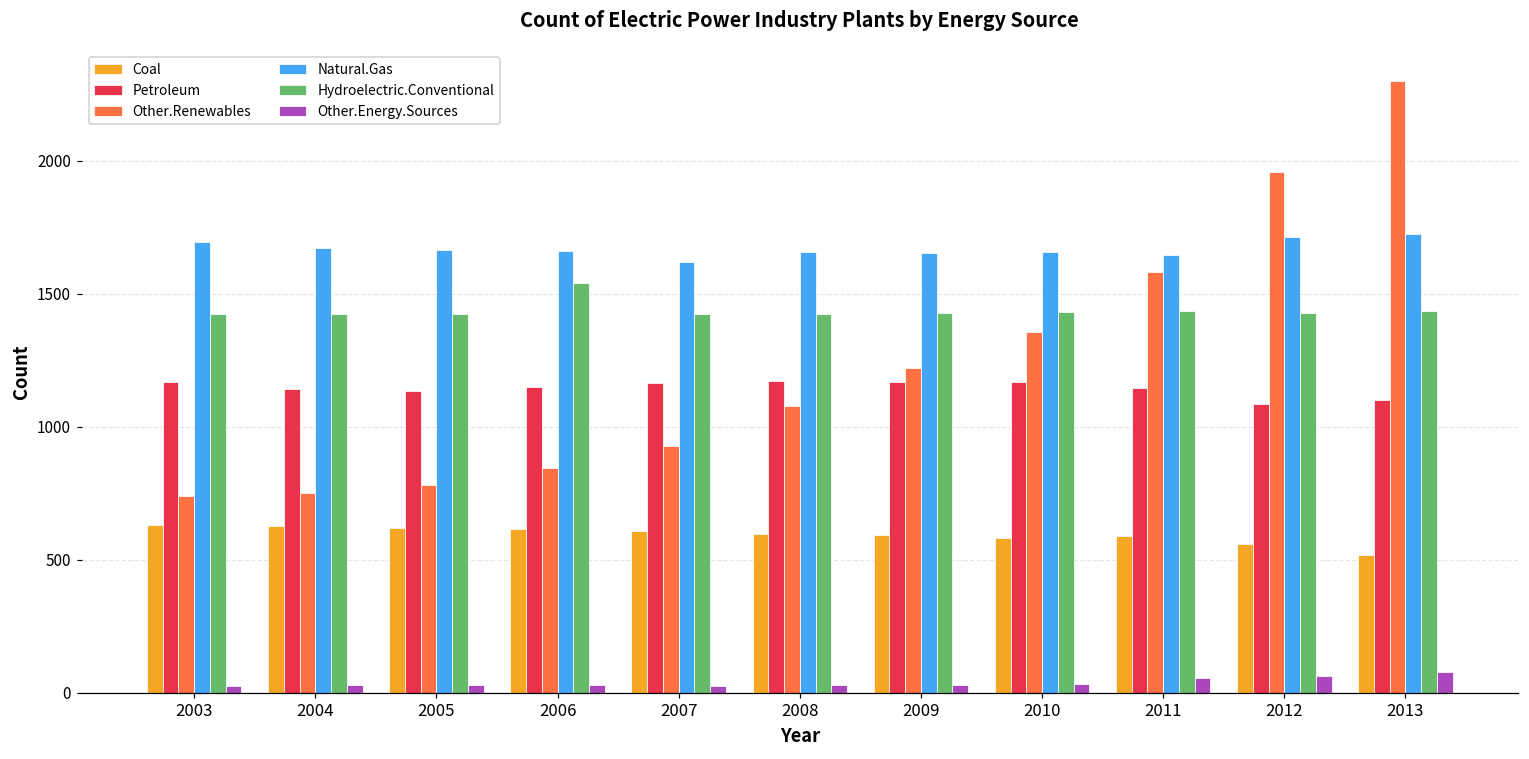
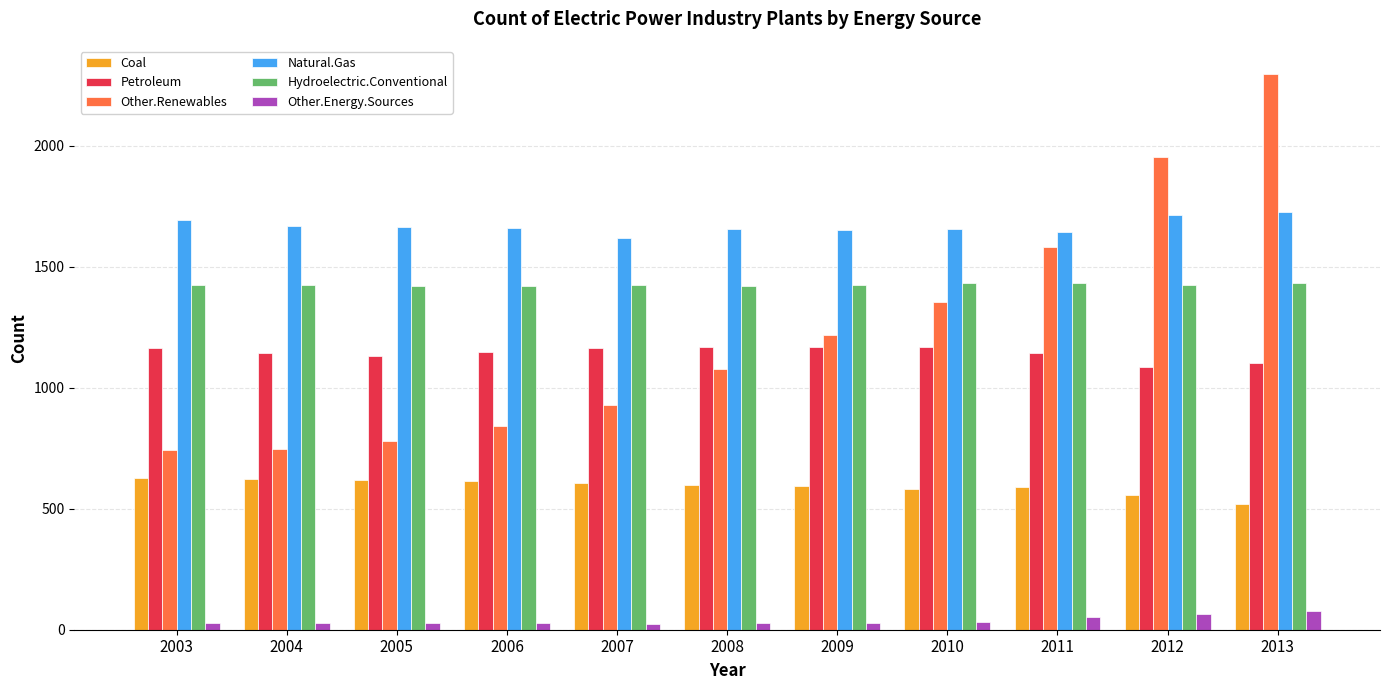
Hydroelectric.Conventional, 2006: 1540 -> 1420
